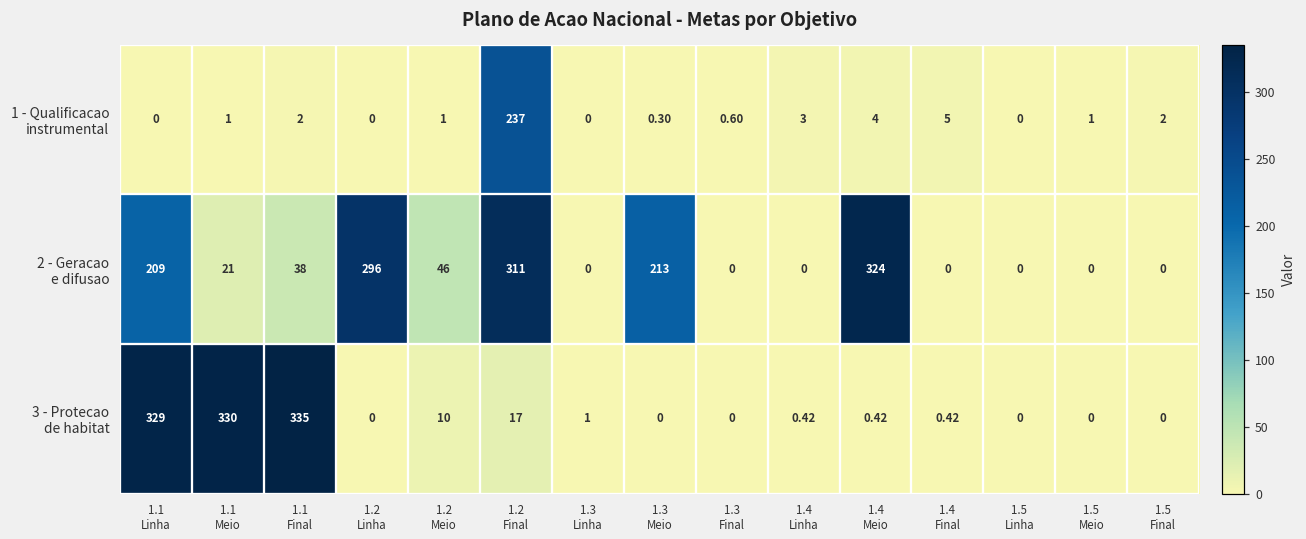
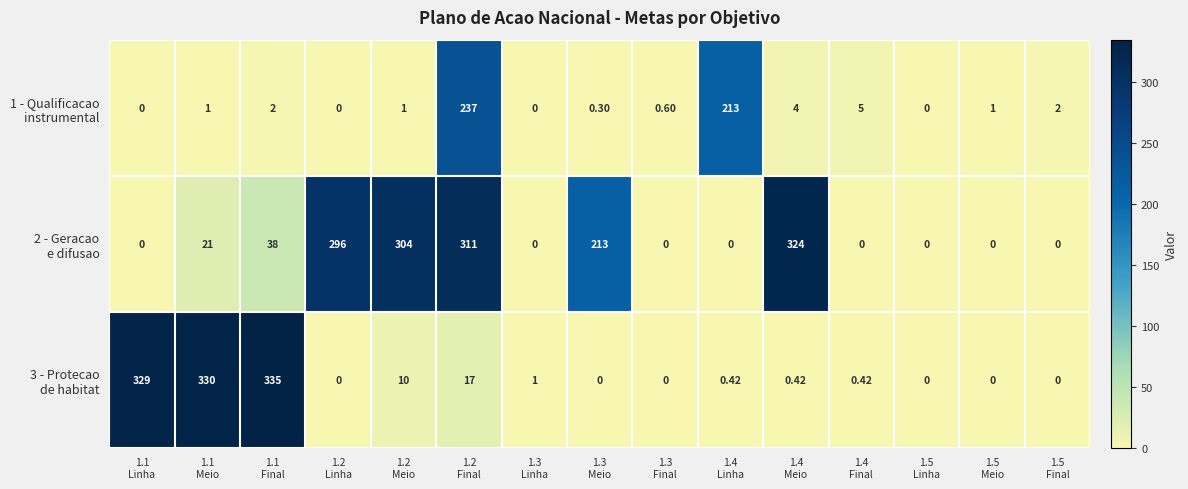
1 - Qualificacao instrumental, 1.4 Linha: 3 -> 213
2 - Geracao e difusao, 1.1 Linha: 209 -> 0
2 - Geracao e difusao, 1.2 Meio: 46 -> 304
